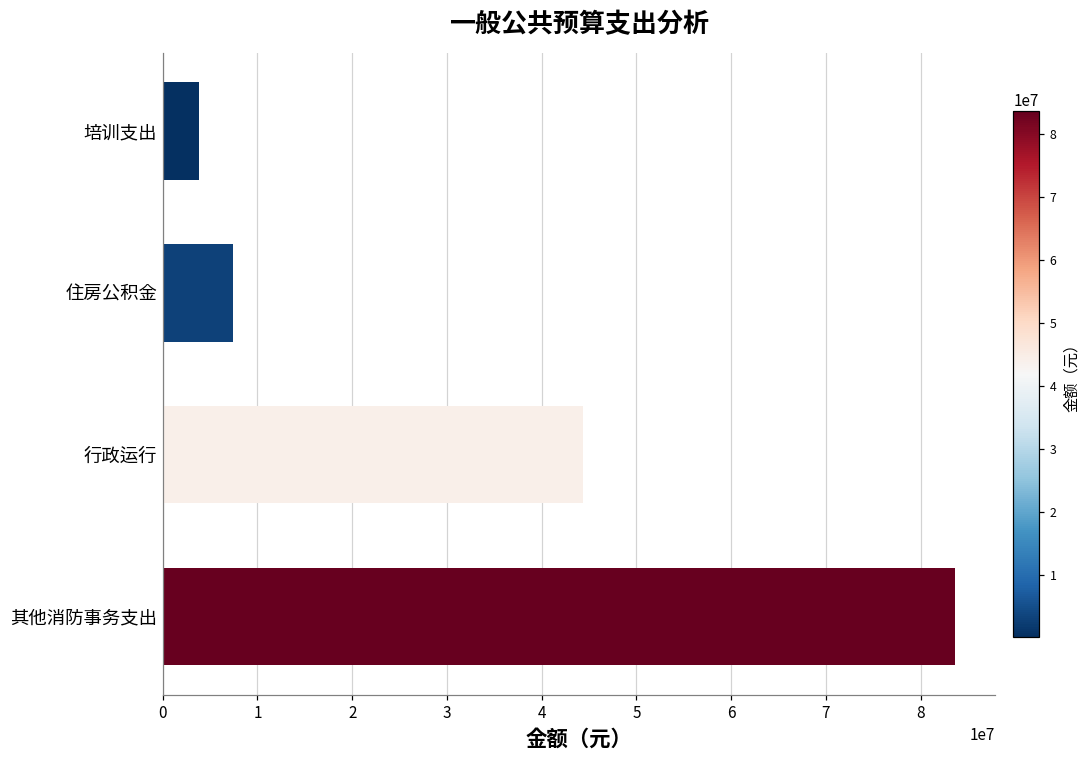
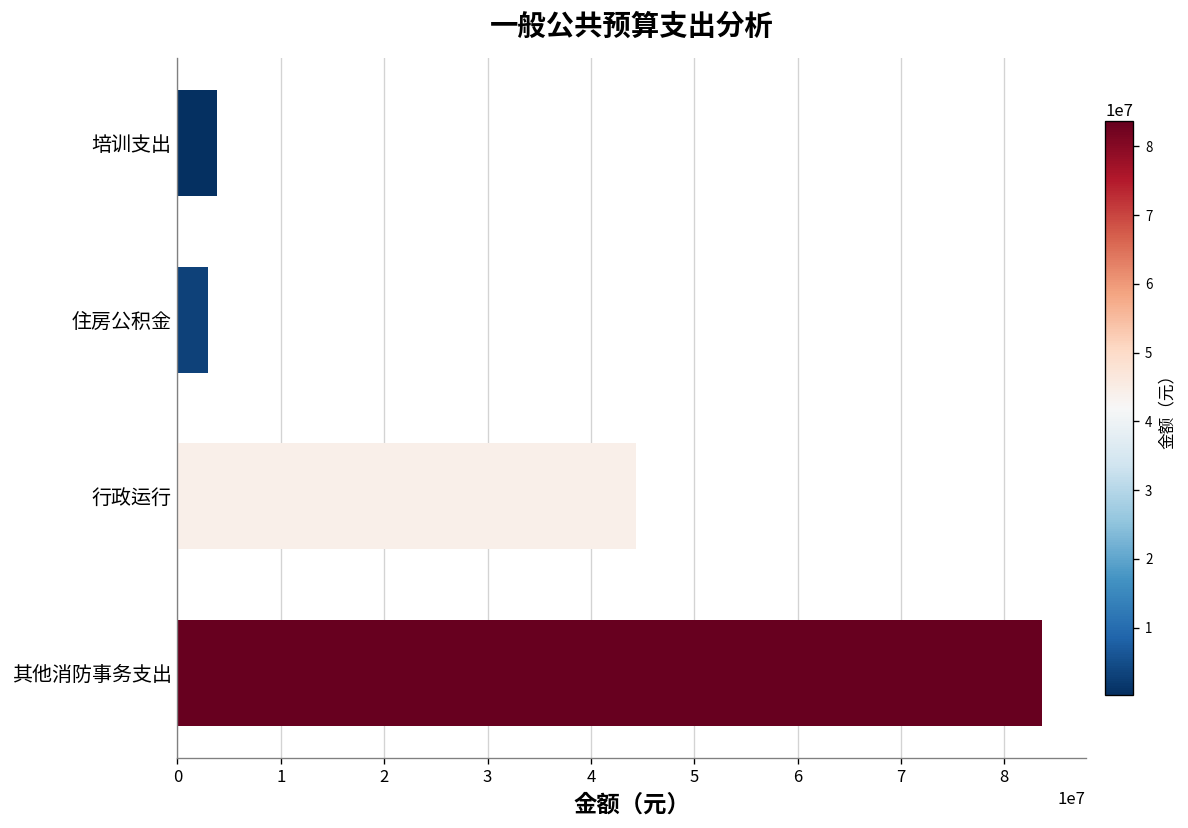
住房公积金: 7000000 -> 3000000
